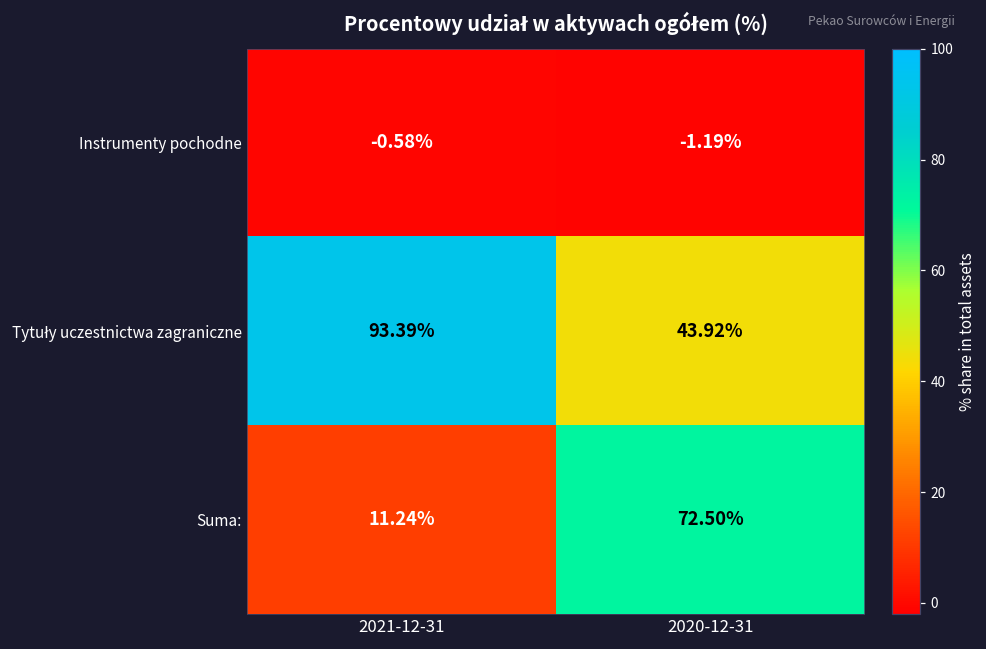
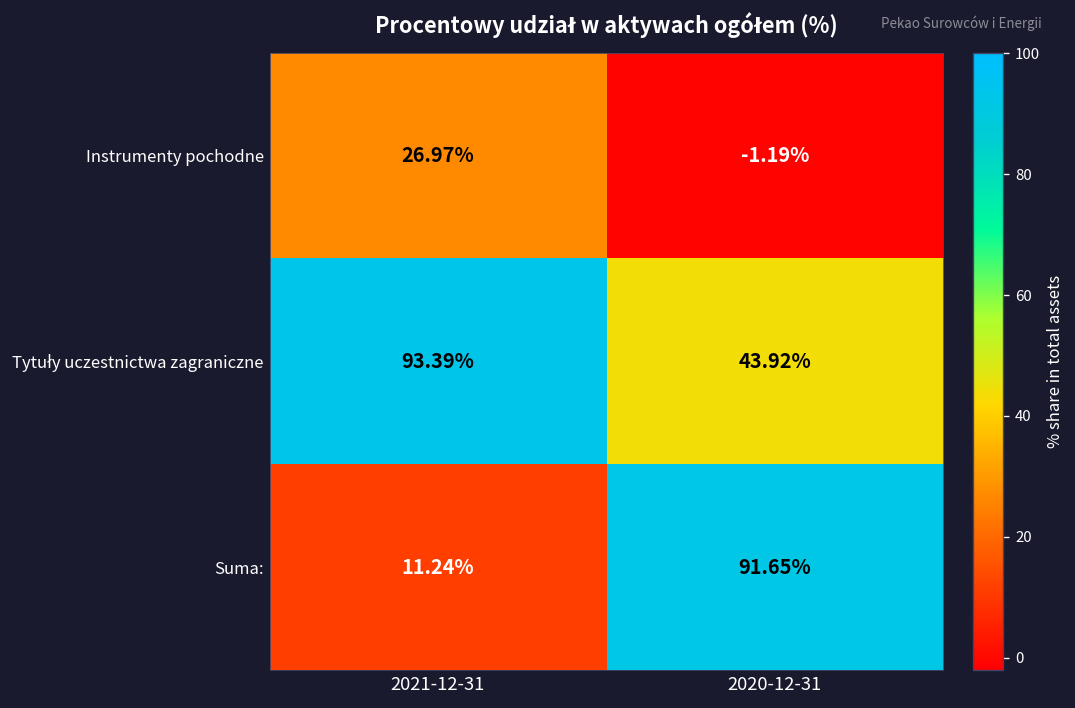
Instrumenty pochodne, 2021-12-31: -0.58% -> 26.97%
Suma:, 2020-12-31: 72.50% -> 91.65%
